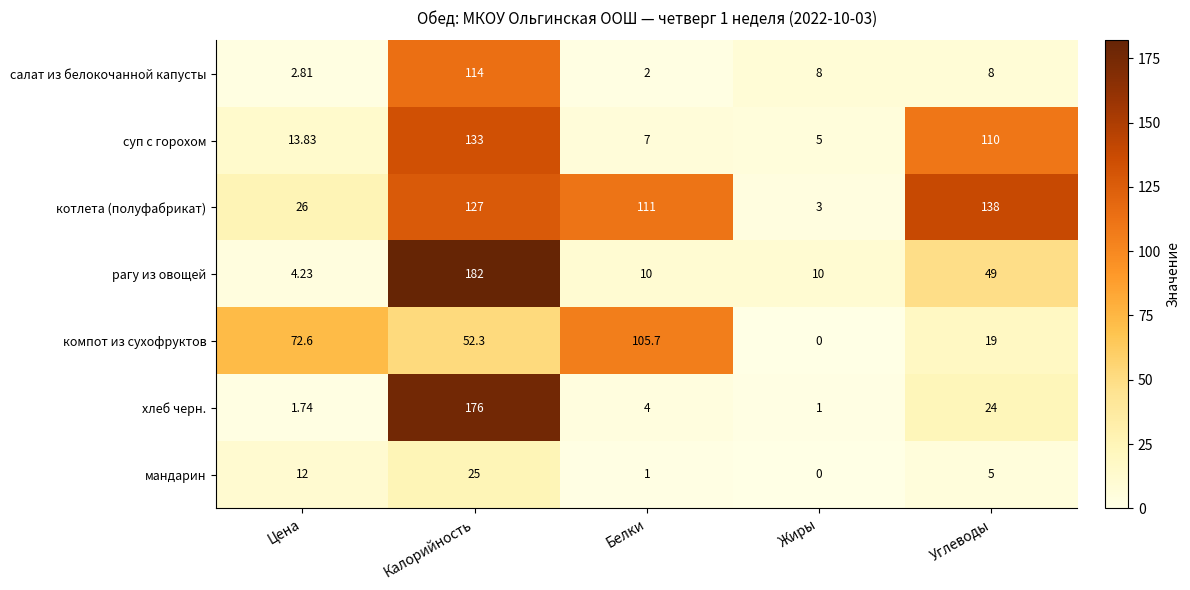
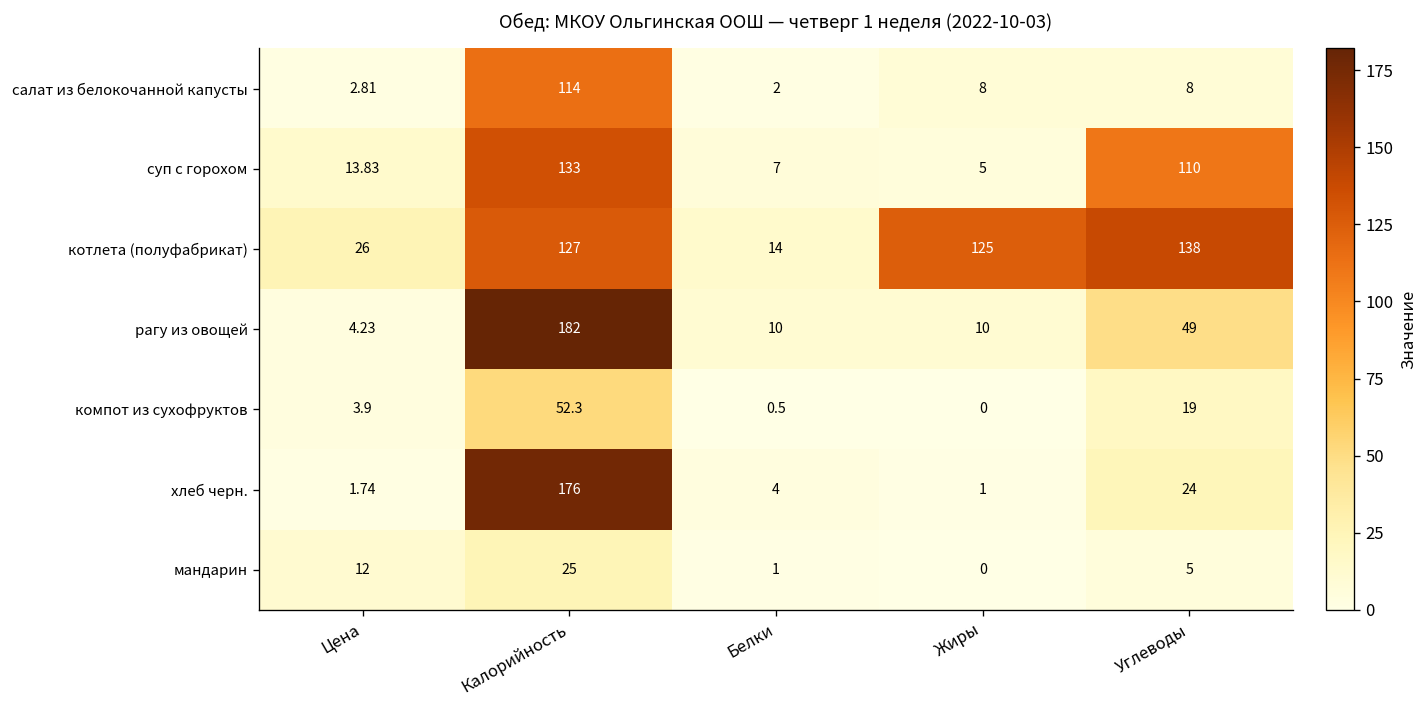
котлета (полуфабрикат), Белки: 111 -> 14
котлета (полуфабрикат), Жиры: 3 -> 125
компот из сухофруктов, Цена: 72.6 -> 3.9
компот из сухофруктов, Белки: 105.7 -> 0.5
